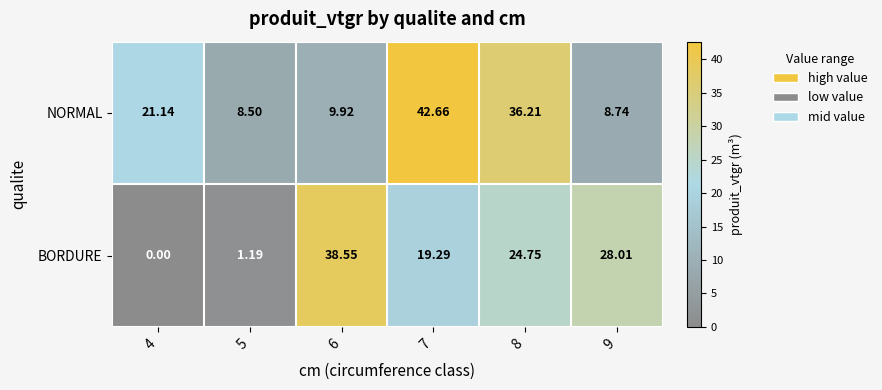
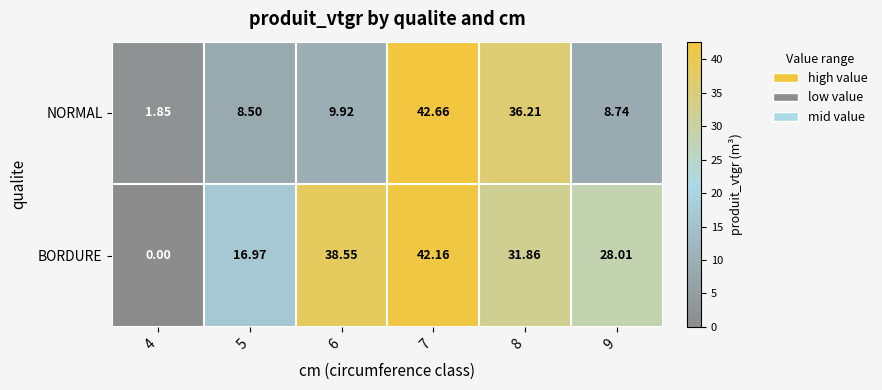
NORMAL, 4: 21.14 -> 1.85
BORDURE, 5: 1.19 -> 16.97
BORDURE, 7: 19.29 -> 42.16
BORDURE, 8: 24.75 -> 31.86
